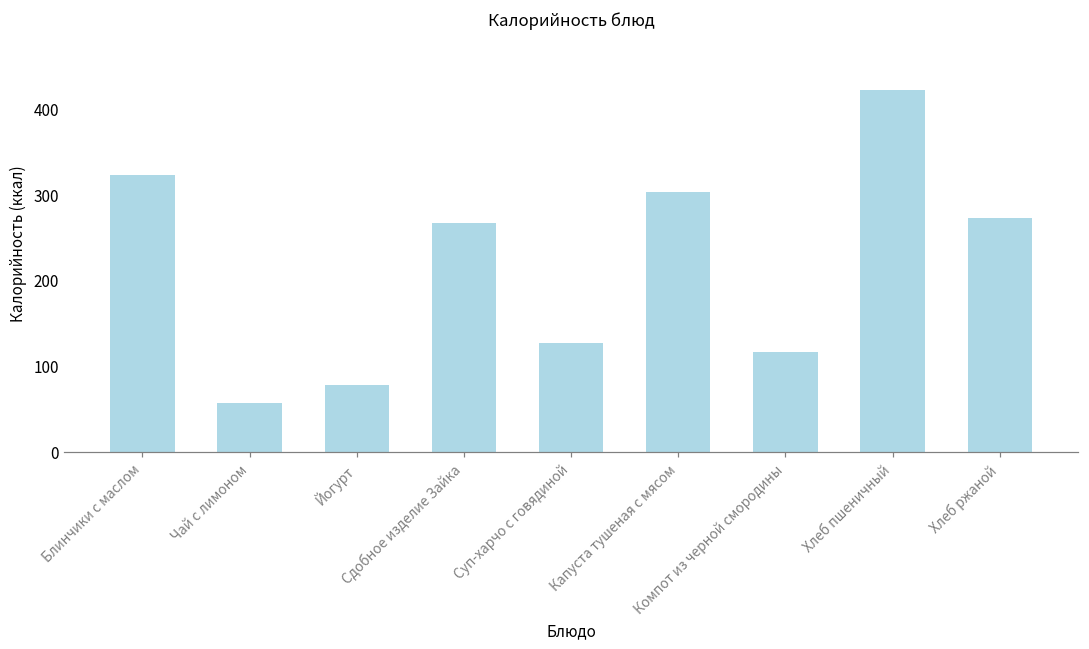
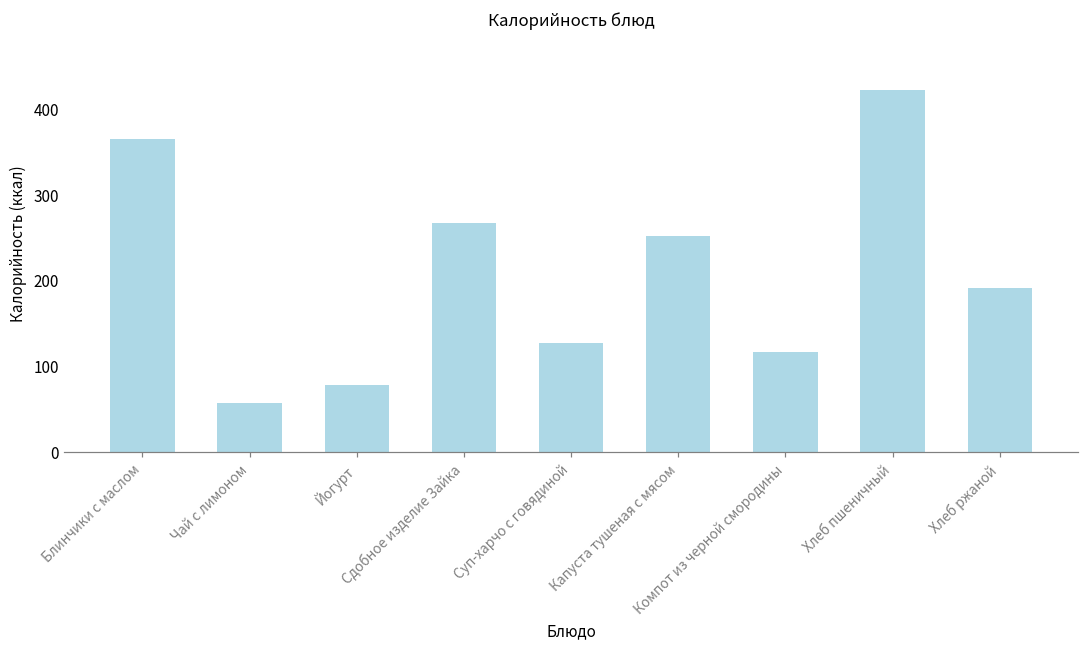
Блинчики с маслом: 320 -> 370
Капуста тушеная с мясом: 300 -> 250
Хлеб ржаной: 270 -> 190
